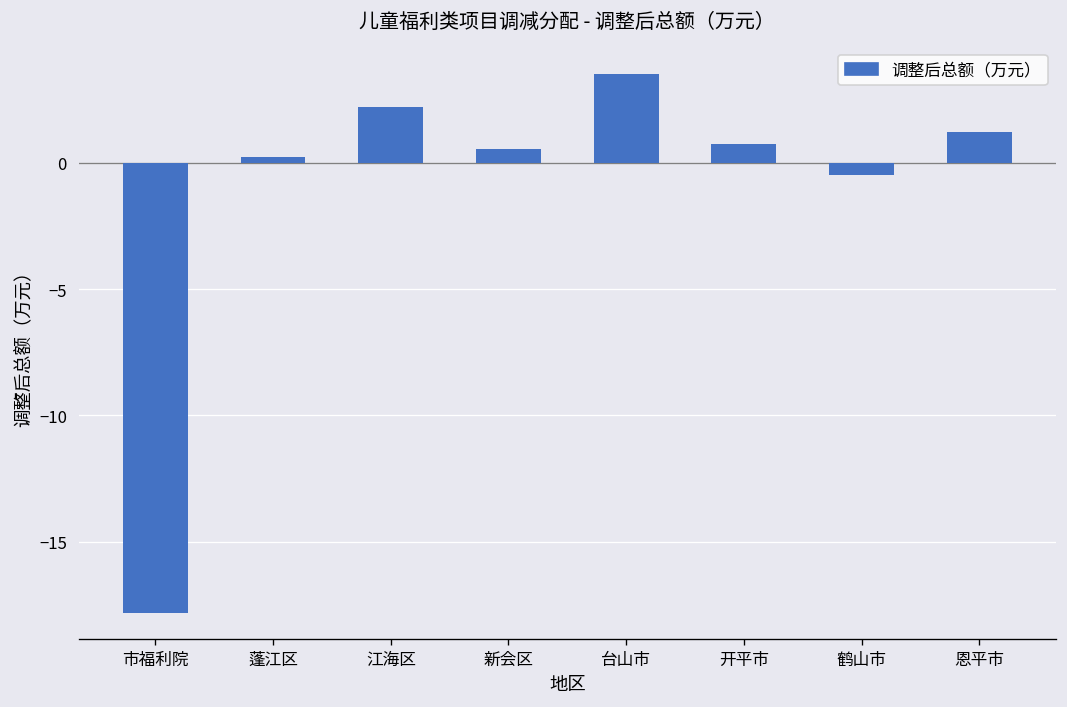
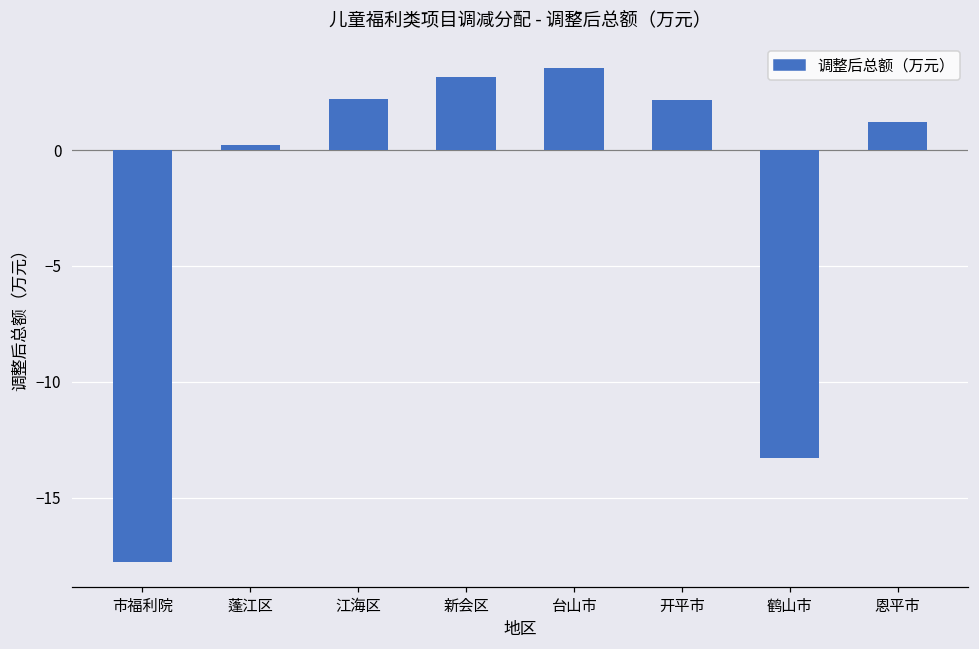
新会区: 0.5 -> 3.2
开平市: 0.7 -> 2.2
鹤山市: -0.5 -> -13.3
